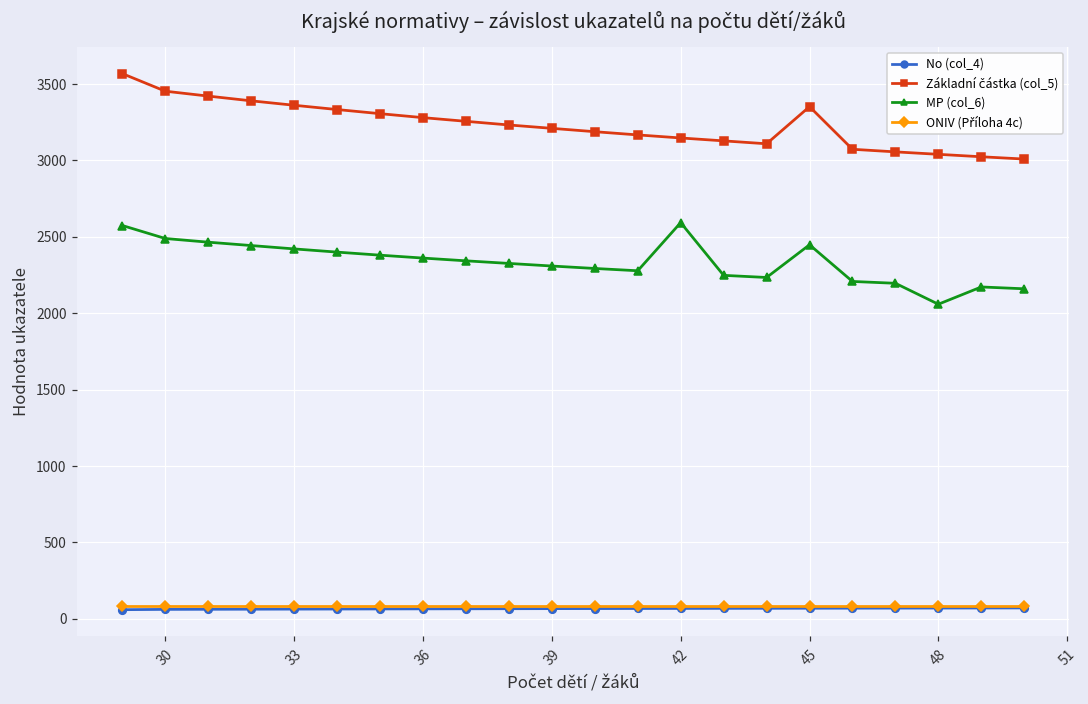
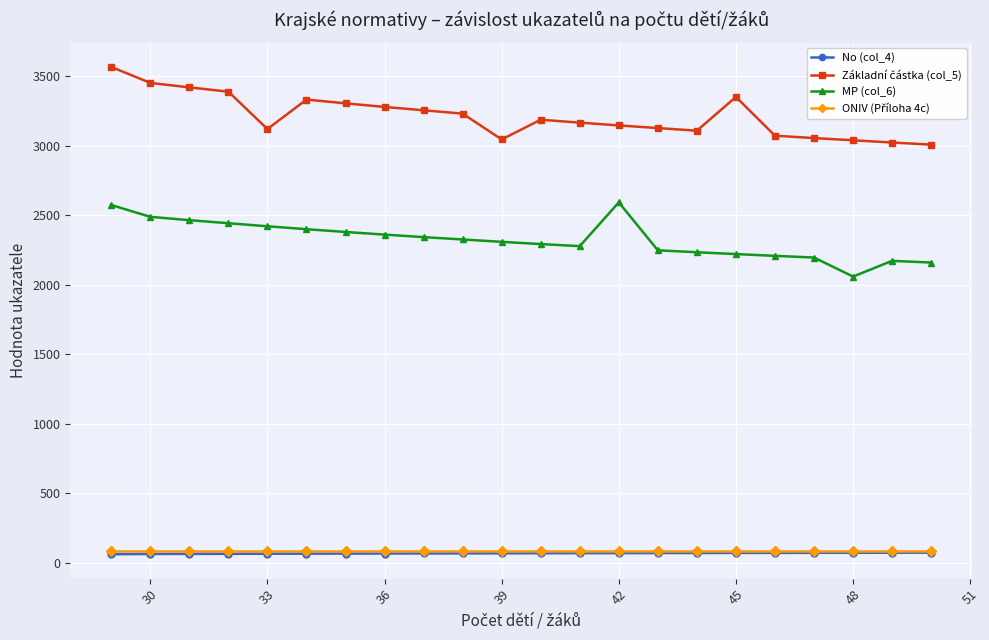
Základní částka (col_5), 33: 3360 -> 3120
Základní částka (col_5), 39: 3210 -> 3050
MP (col_6), 45: 2450 -> 2220
